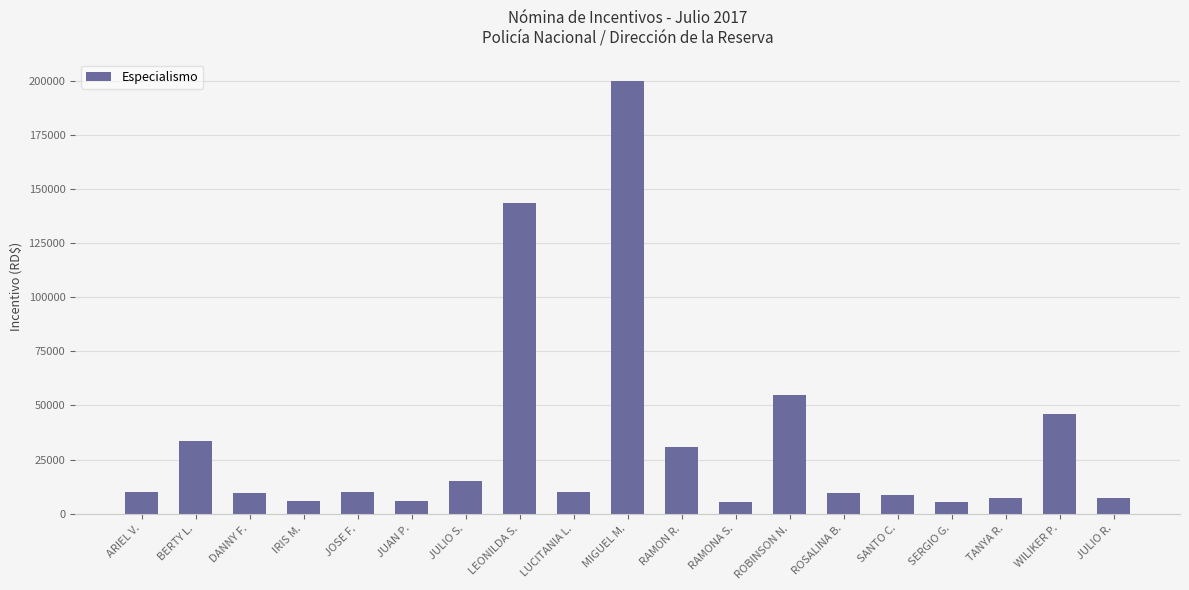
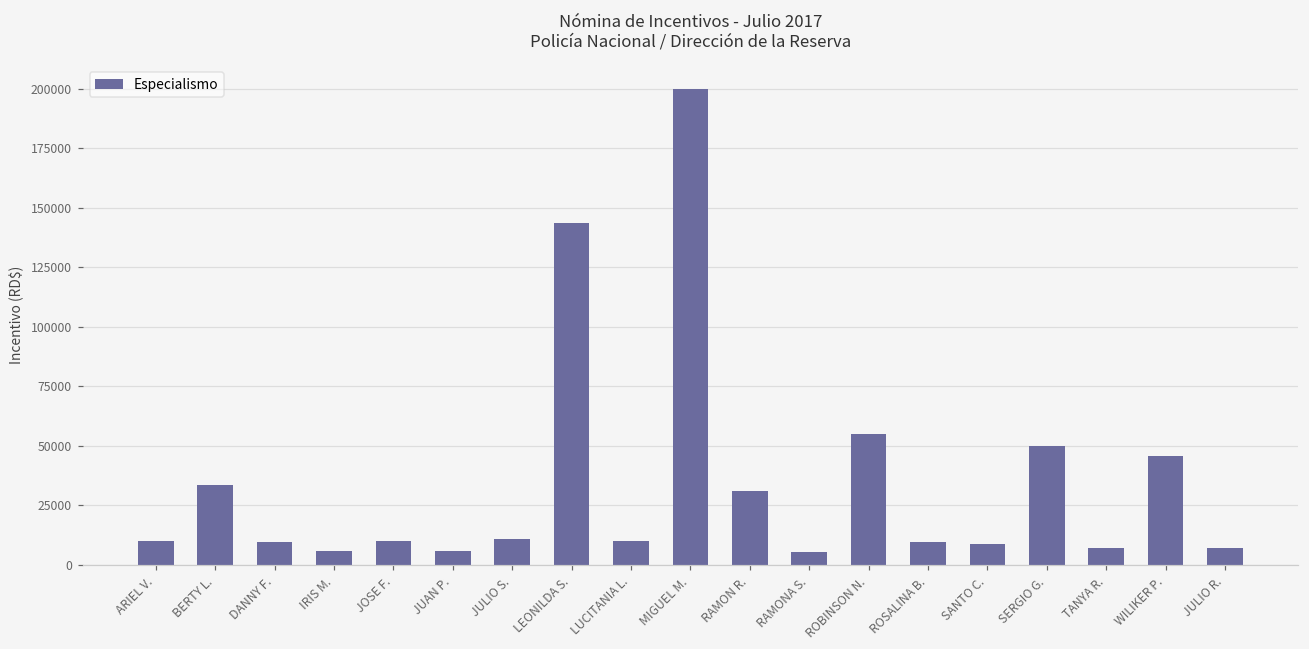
JULIO S.: 15000 -> 11000
SERGIO G.: 5000 -> 50000
